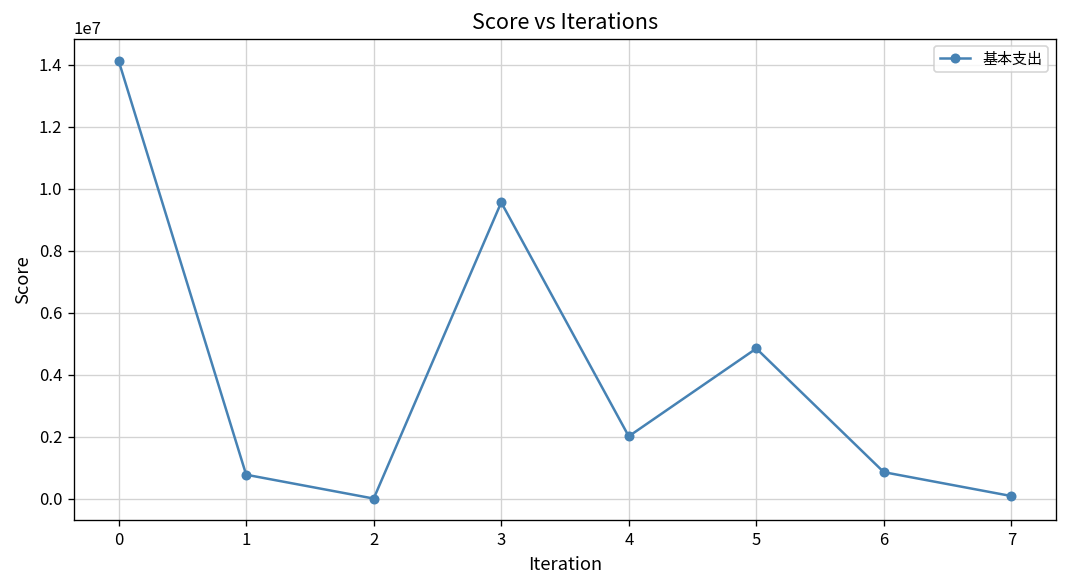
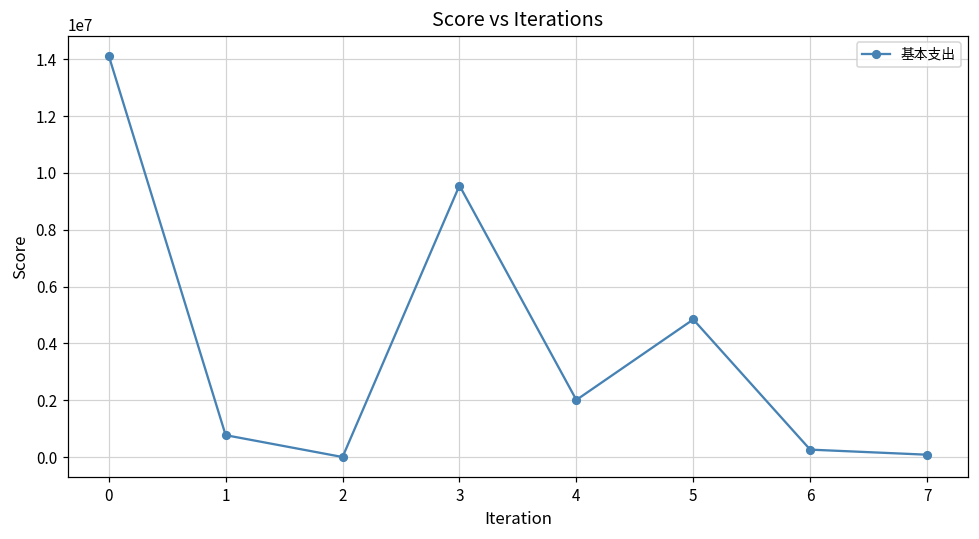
6: 900000 -> 300000
